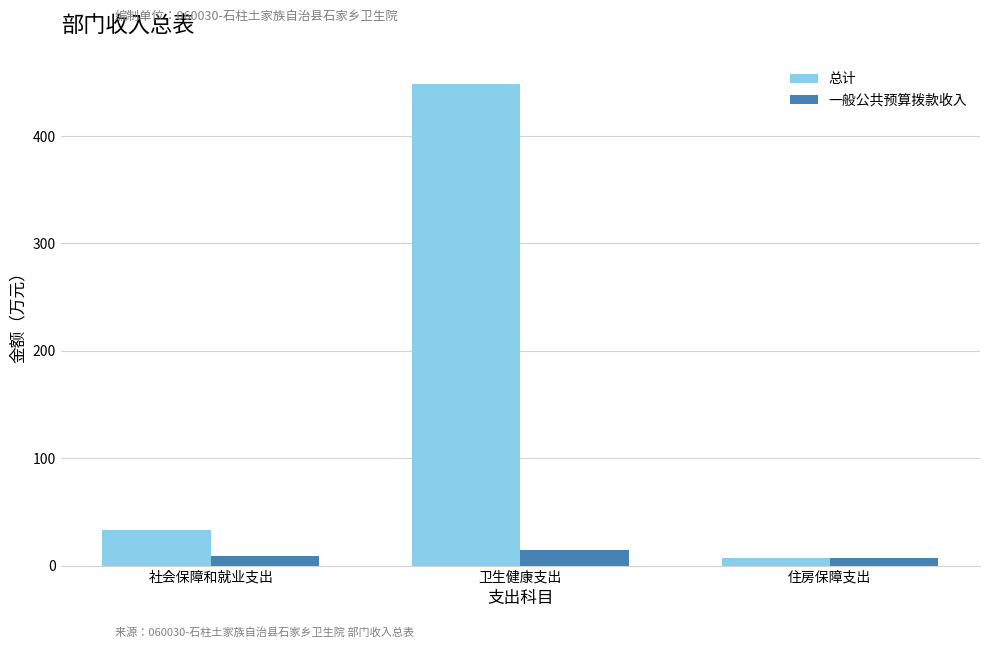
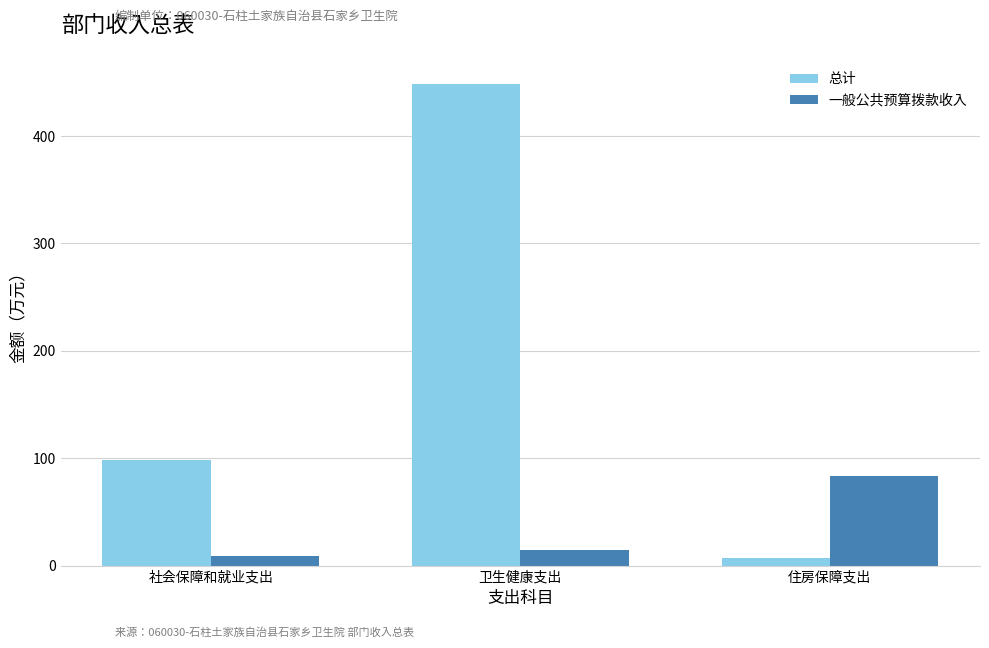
总计, 社会保障和就业支出: 33 -> 98
一般公共预算拨款收入, 住房保障支出: 7 -> 84
